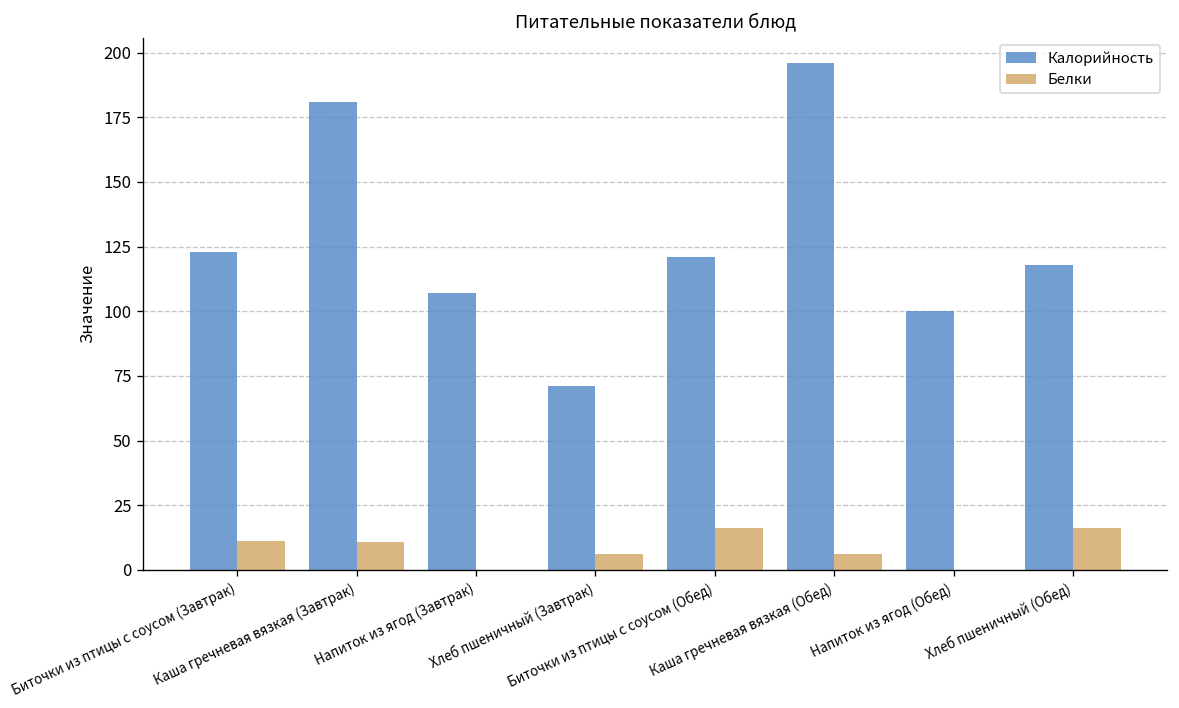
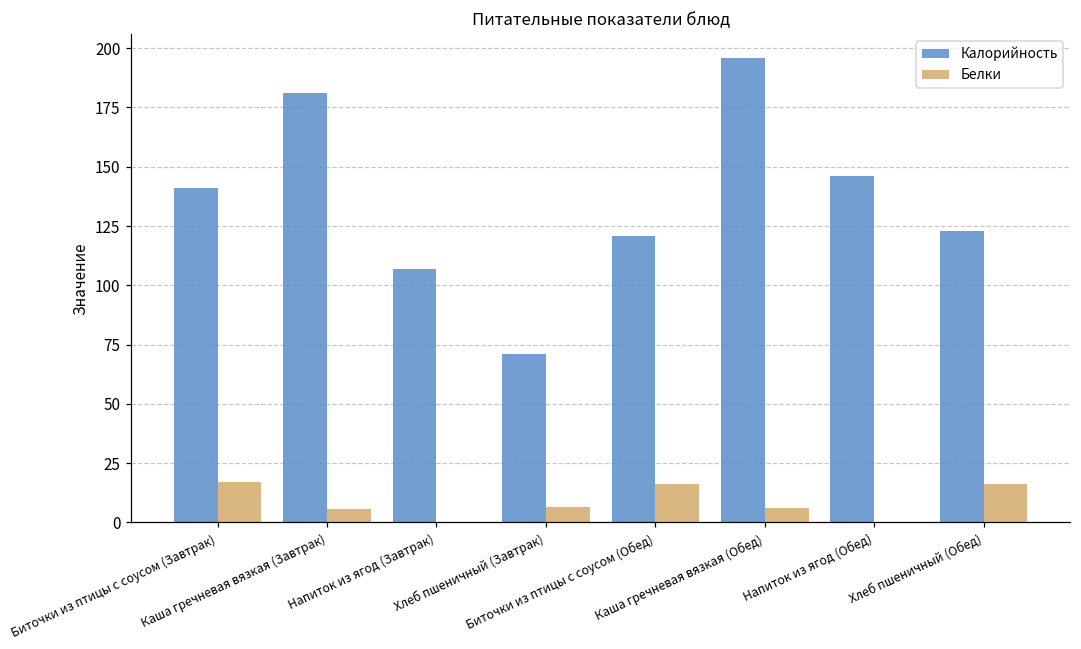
Калорийность, Биточки из птицы с соусом (Завтрак): 123 -> 141
Белки, Биточки из птицы с соусом (Завтрак): 11 -> 17
Белки, Каша гречневая вязкая (Завтрак): 11 -> 6
Калорийность, Напиток из ягод (Обед): 100 -> 146
Калорийность, Хлеб пшеничный (Обед): 118 -> 123
